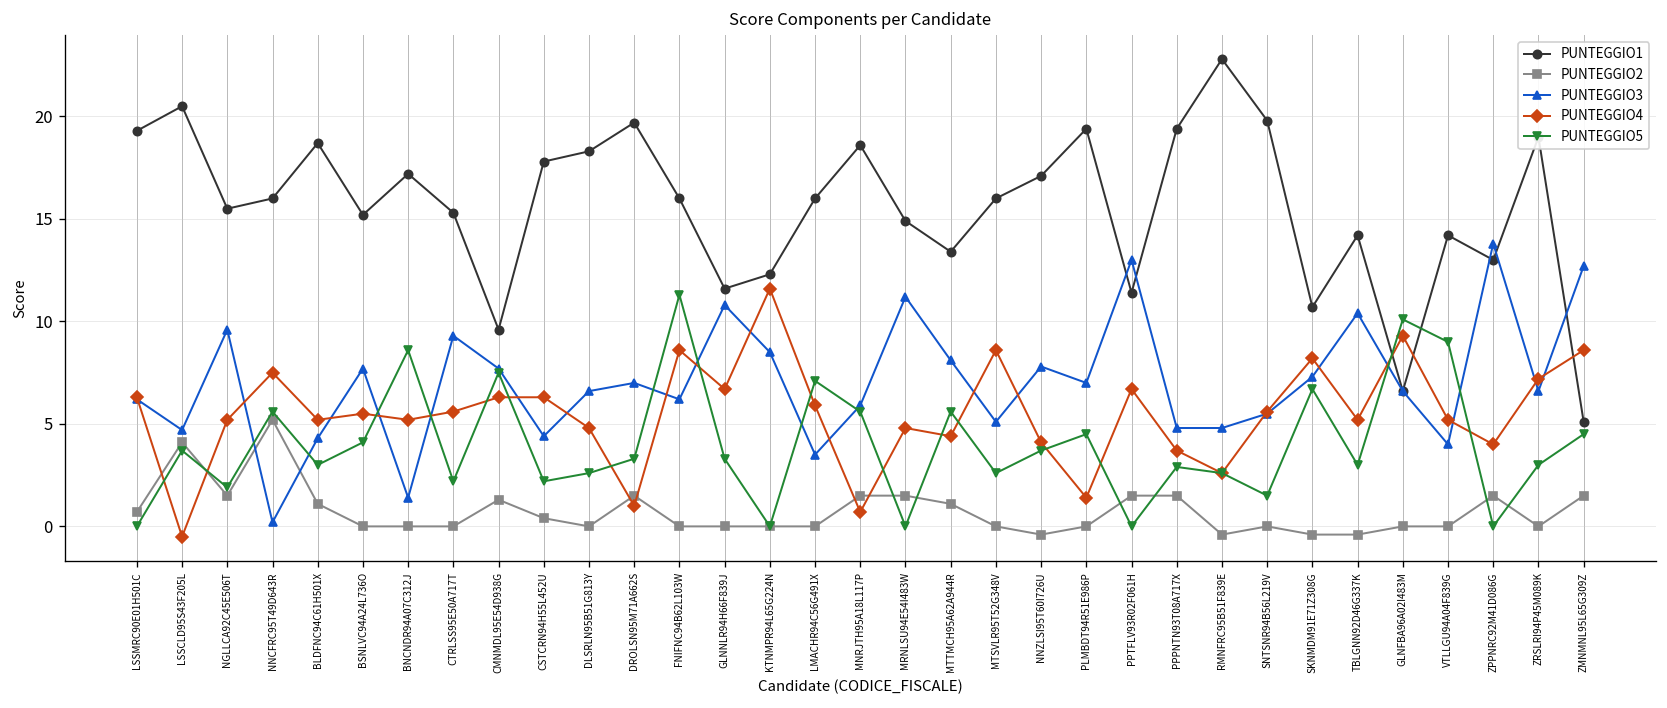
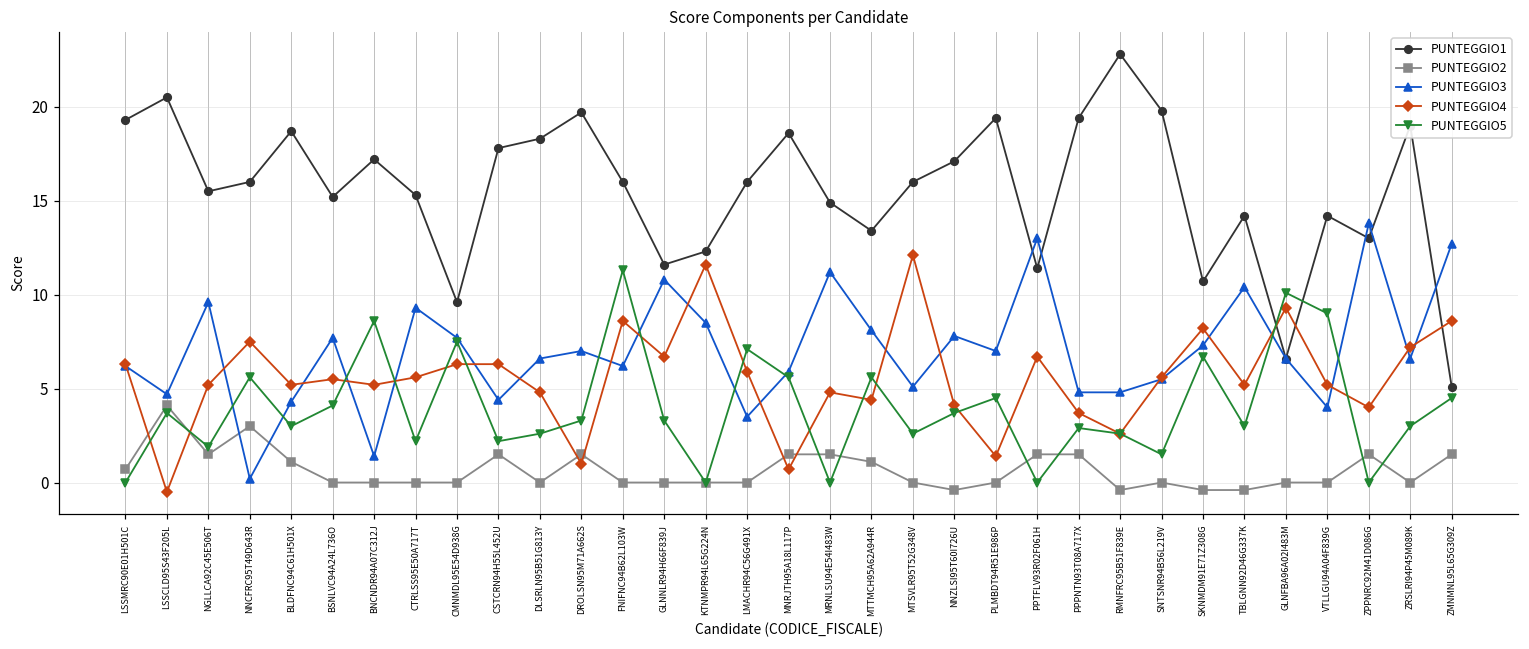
PUNTEGGIO2, NNCFRC95T49D643R: 5.2 -> 3.0
PUNTEGGIO2, CMNMDL95E54D938G: 1.3 -> 0.0
PUNTEGGIO2, CSTCRN94H55L452U: 0.4 -> 1.5
PUNTEGGIO4, MTSVLR95T52G348V: 8.6 -> 12.1
